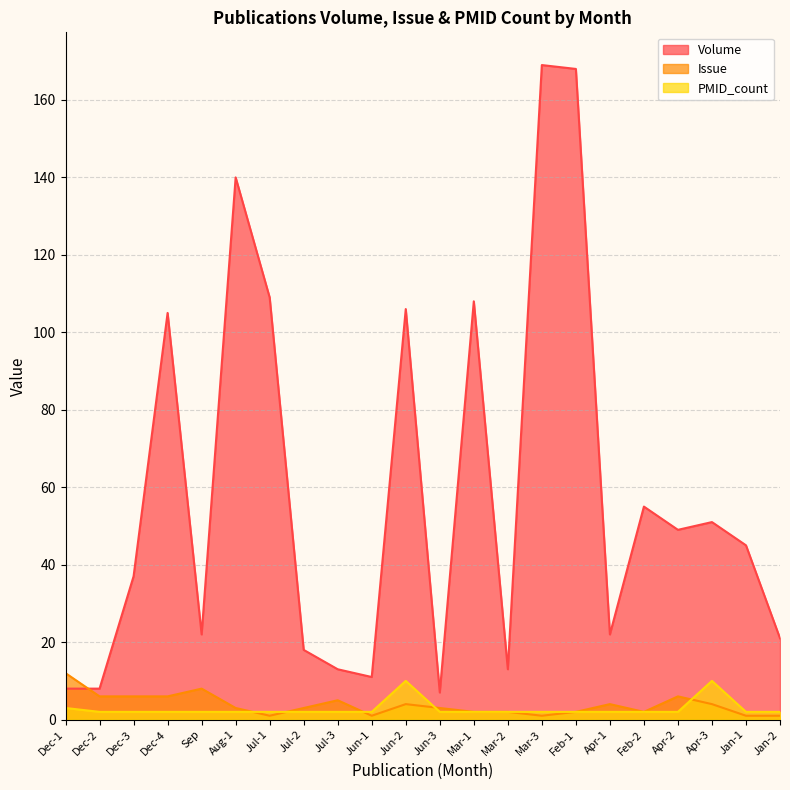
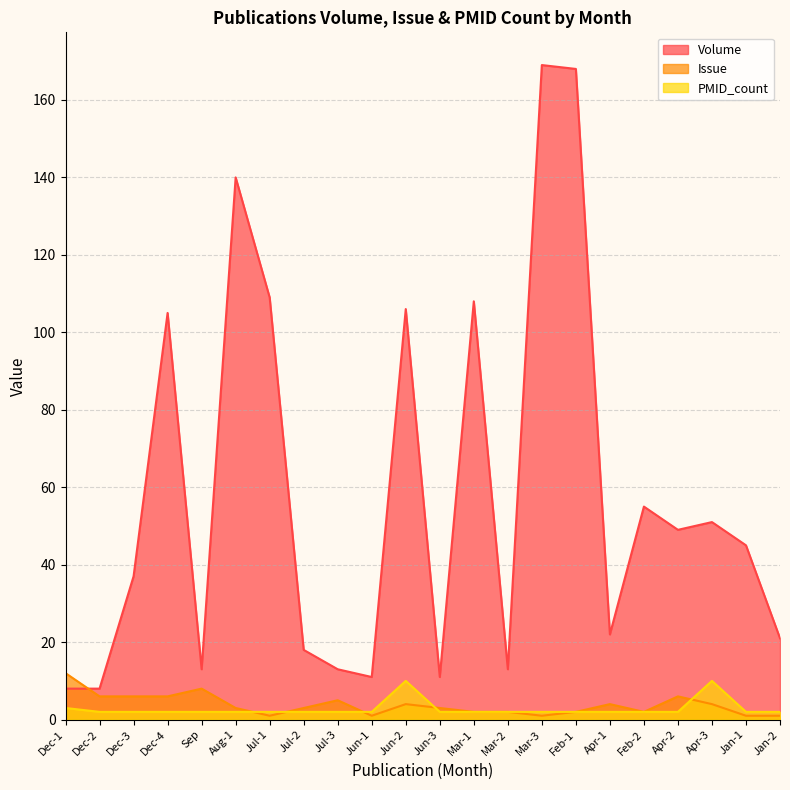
Volume, Sep: 22 -> 13
Volume, Jun-3: 7 -> 11
